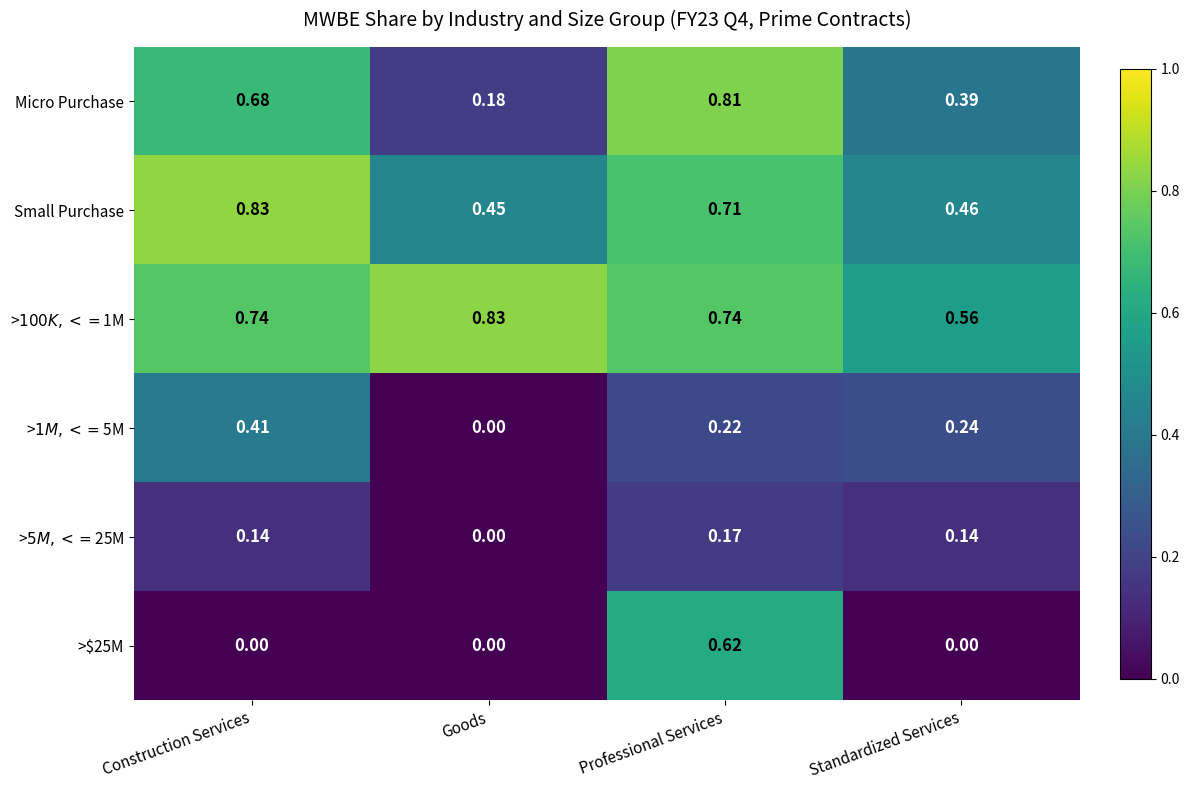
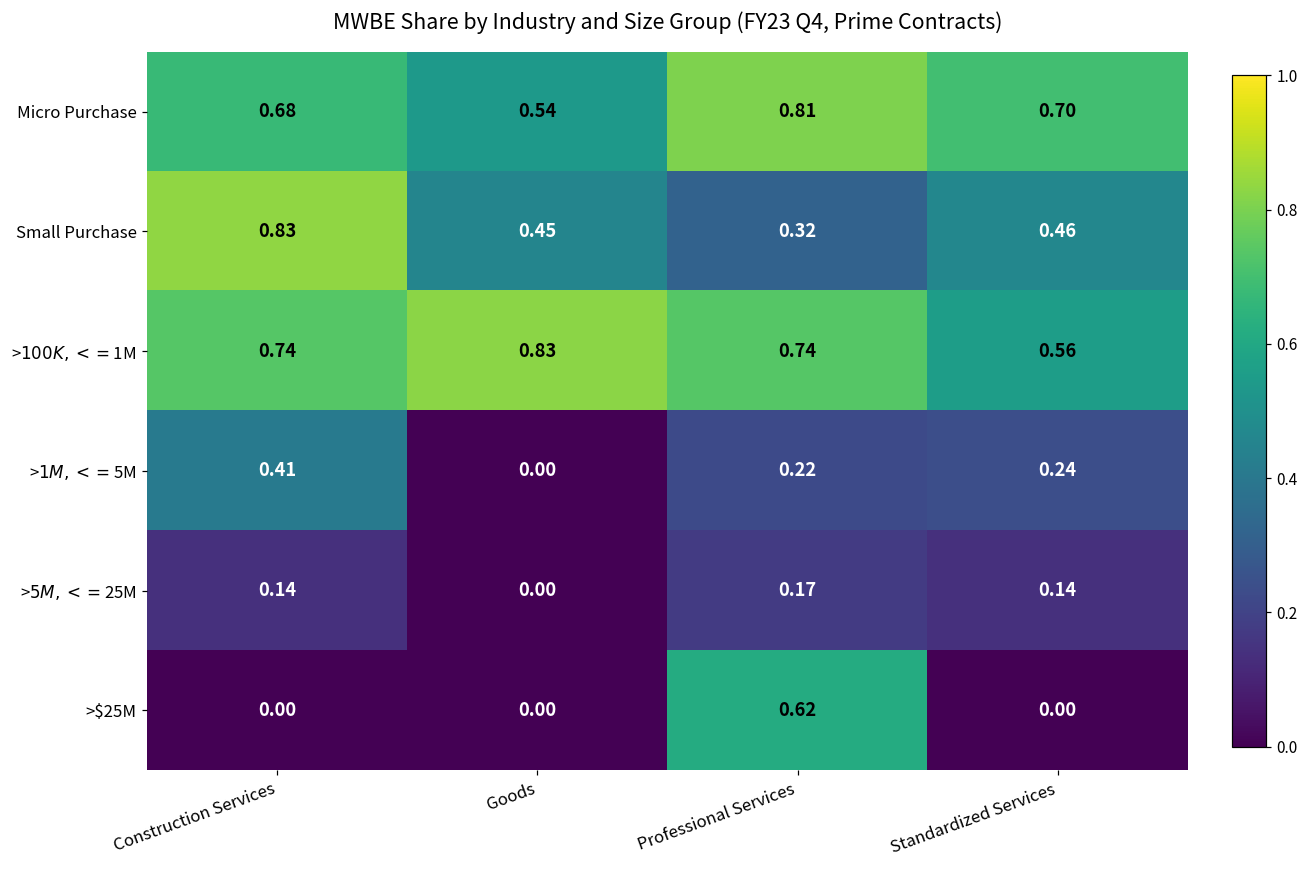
Micro Purchase, Goods: 0.18 -> 0.54
Micro Purchase, Standardized Services: 0.39 -> 0.70
Small Purchase, Professional Services: 0.71 -> 0.32
